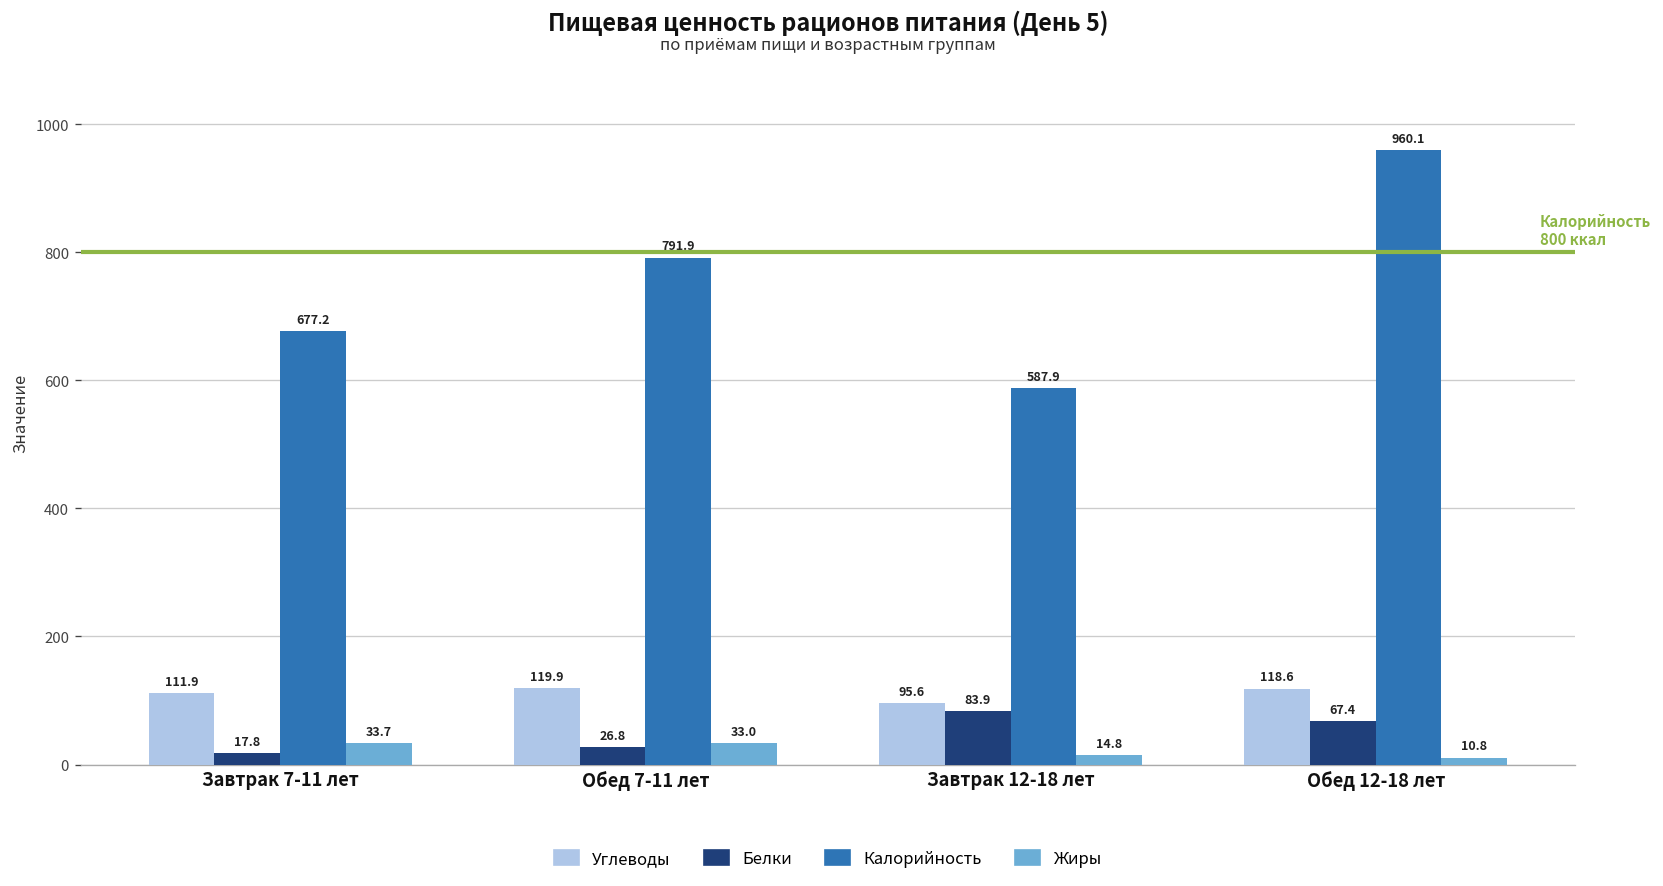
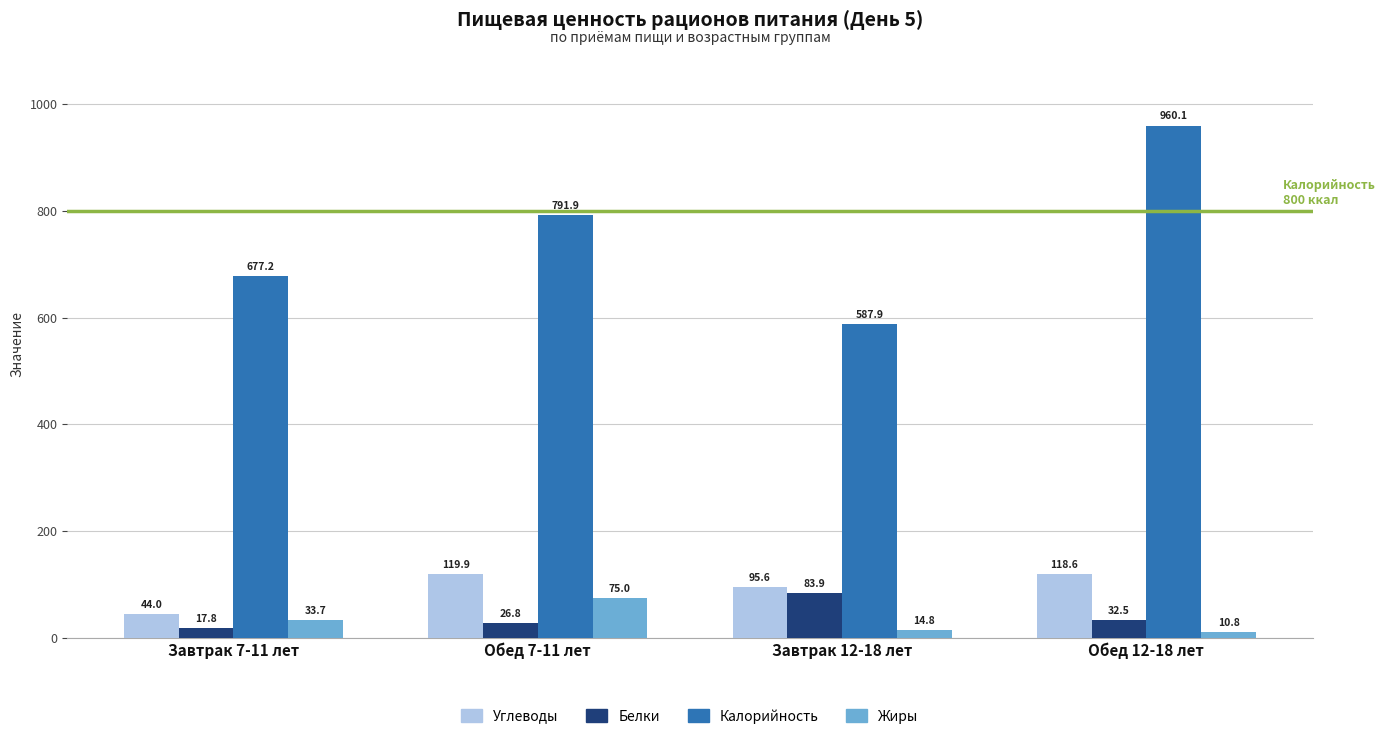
Углеводы, Завтрак 7-11 лет: 111.9 -> 44.0
Жиры, Обед 7-11 лет: 33.0 -> 75.0
Белки, Обед 12-18 лет: 67.4 -> 32.5
